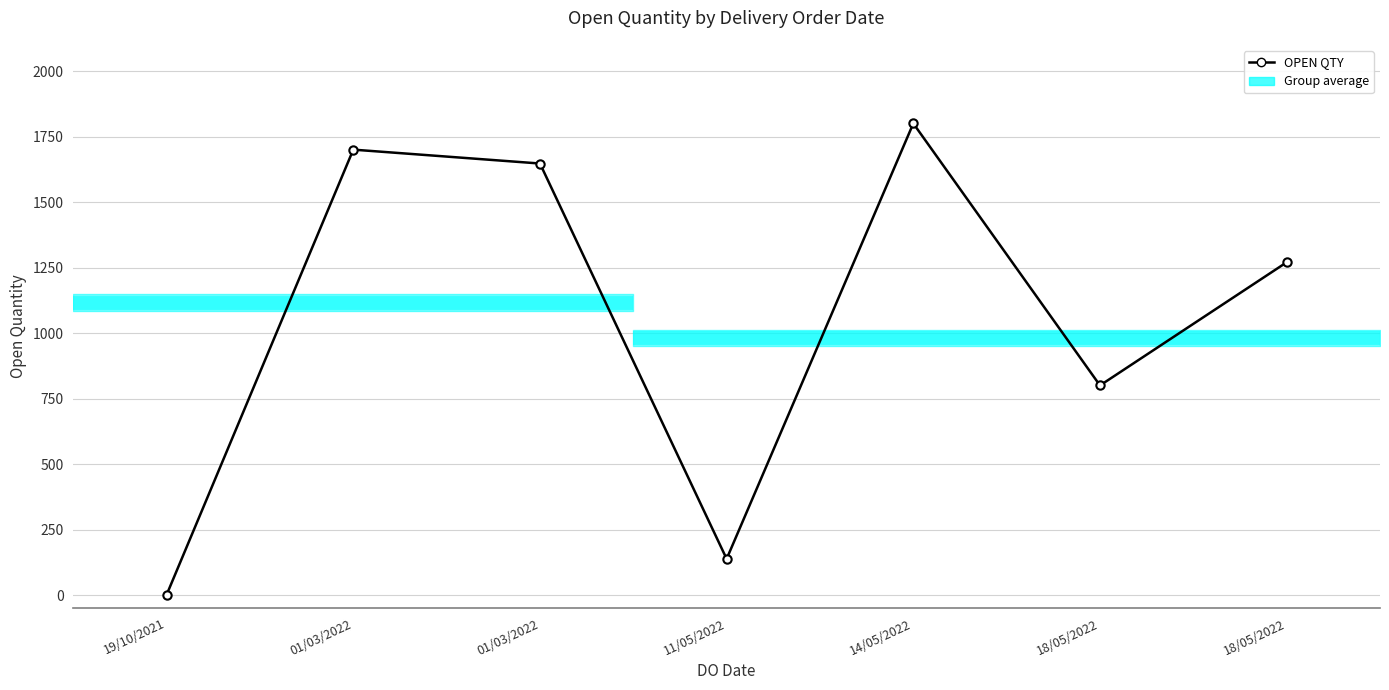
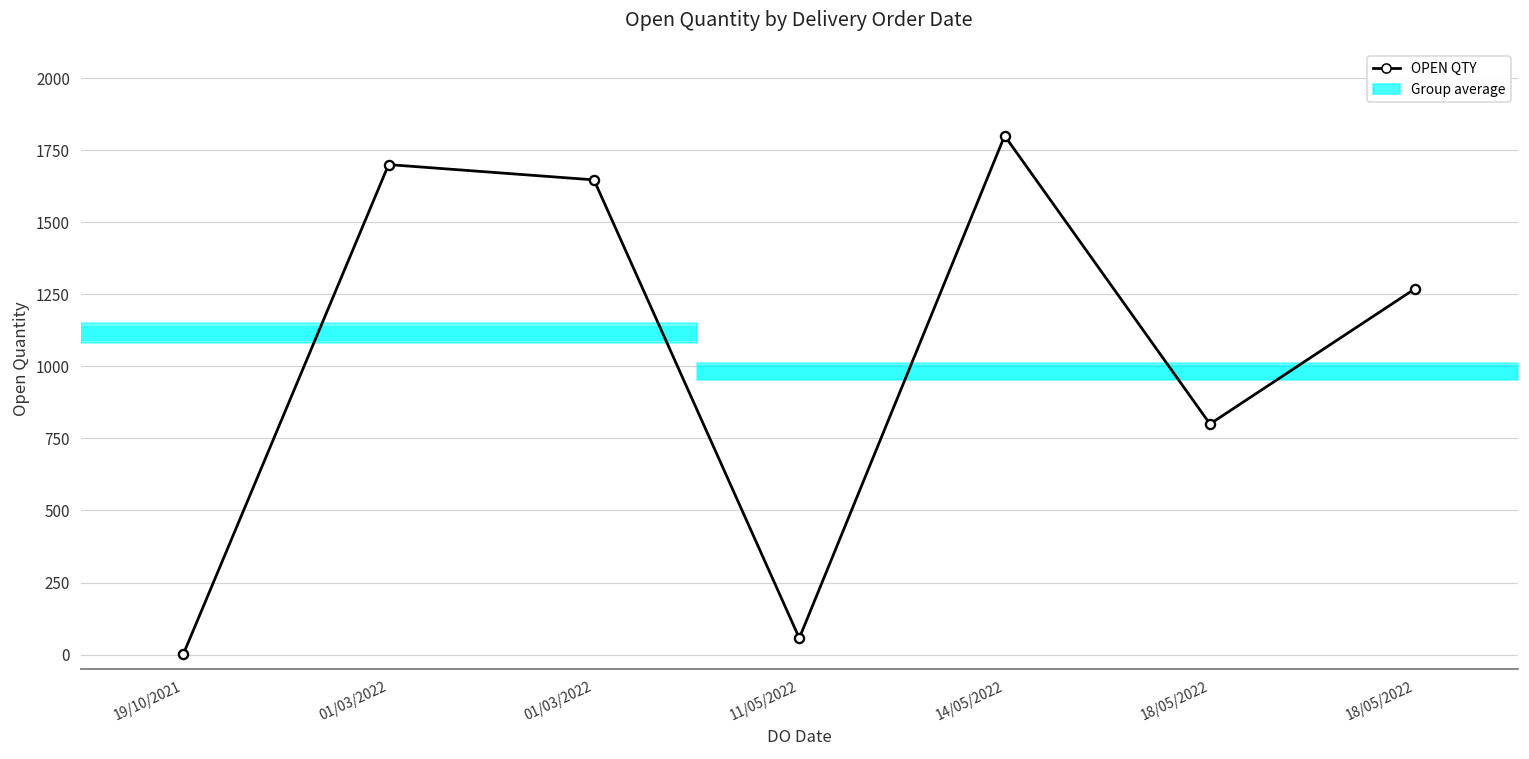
11/05/2022: 140 -> 60
